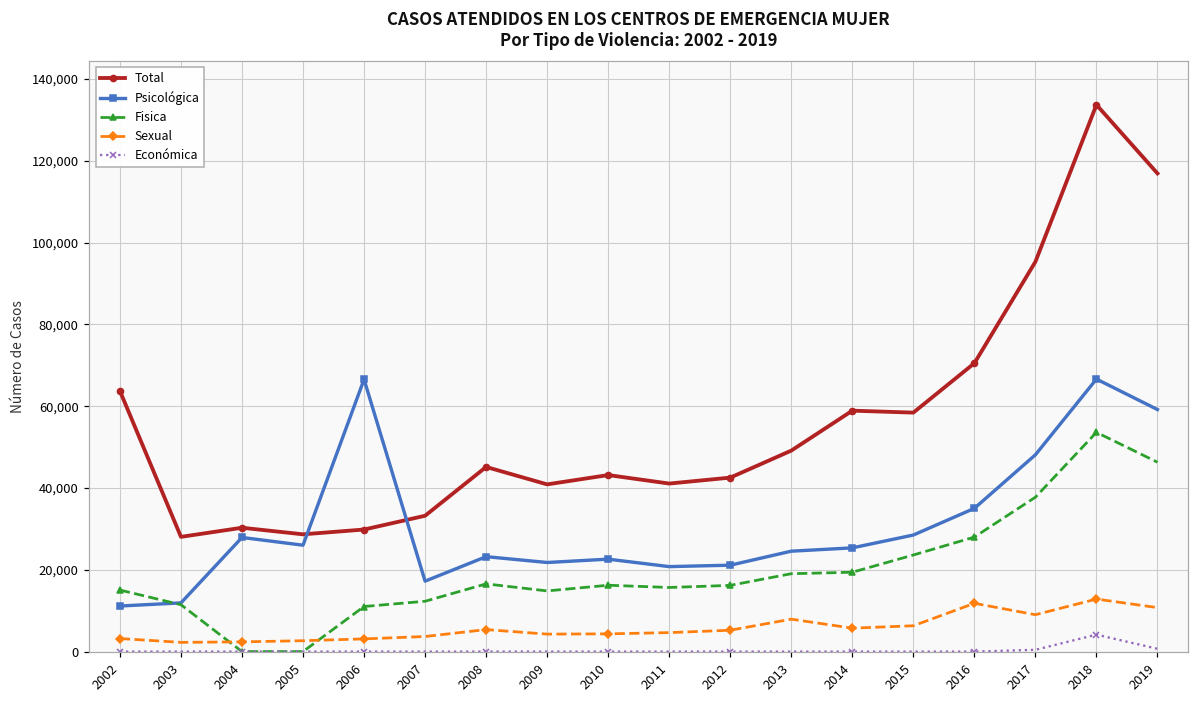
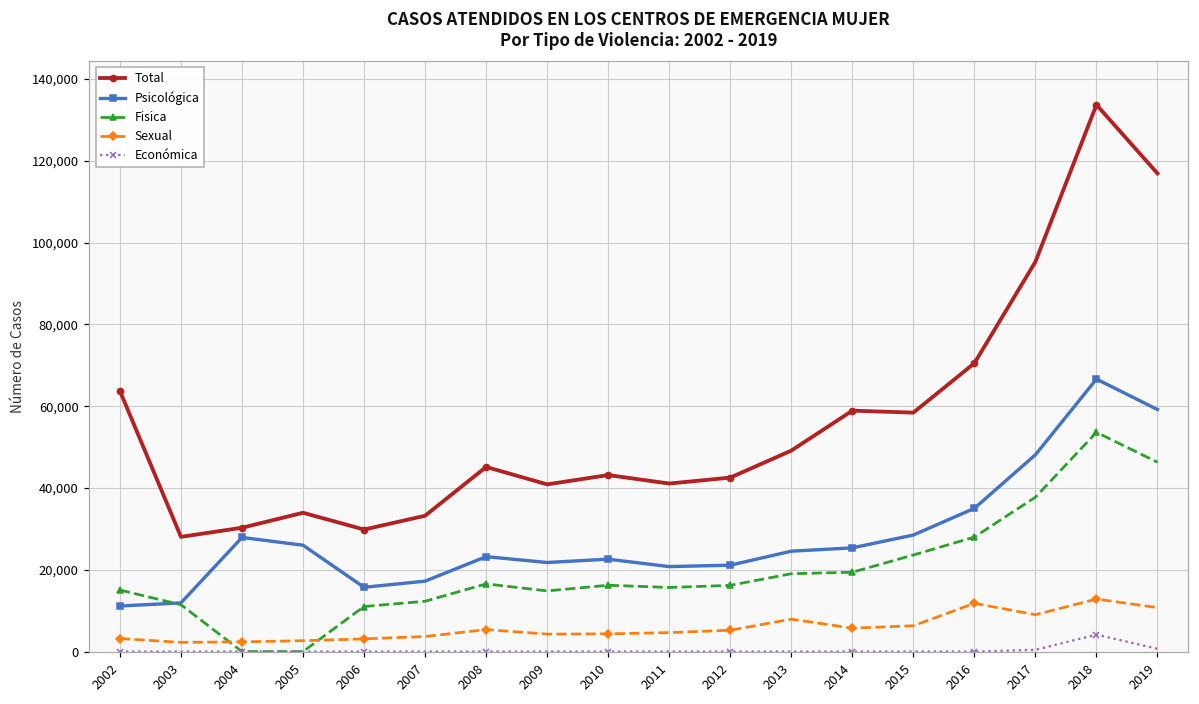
Total, 2005: 29,000 -> 34,000
Psicológica, 2006: 67,000 -> 16,000
